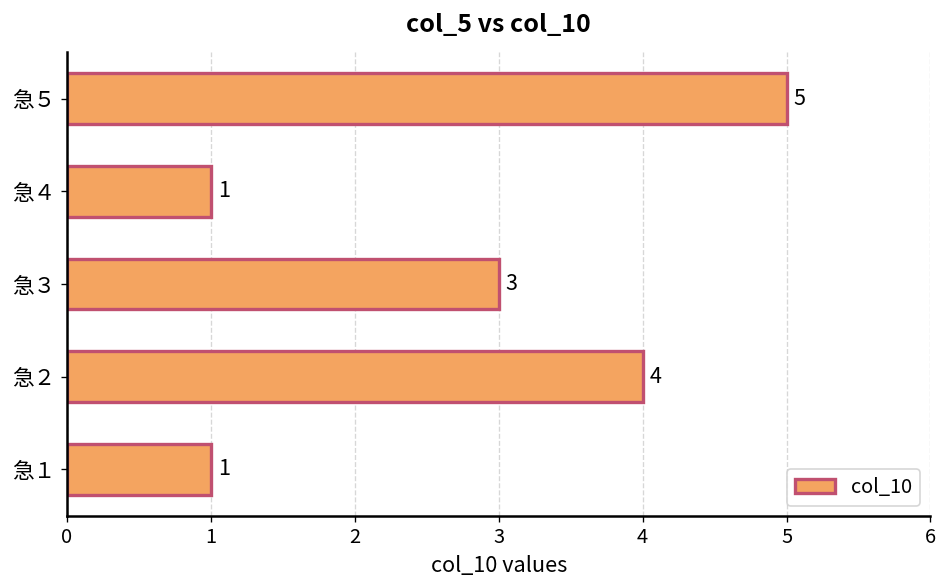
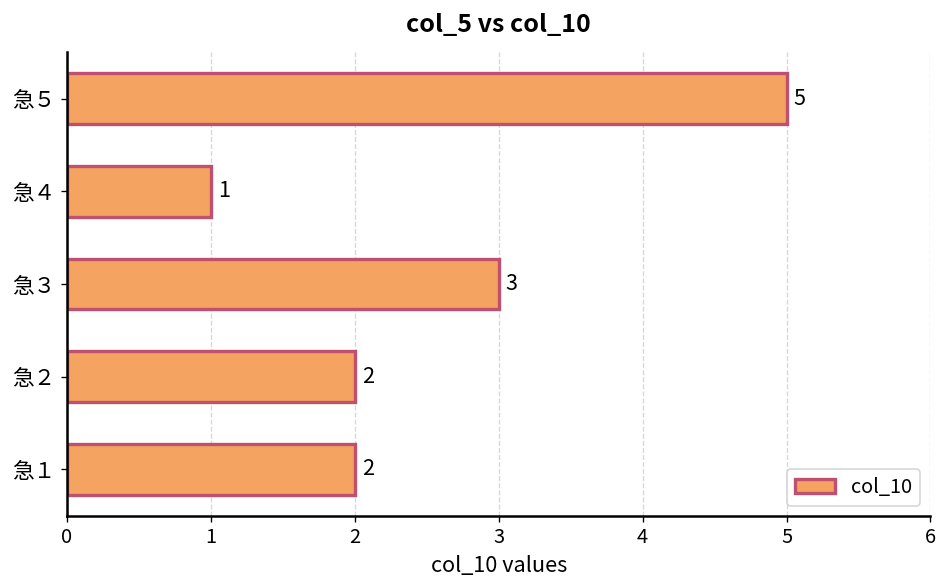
急２: 4 -> 2
急１: 1 -> 2
